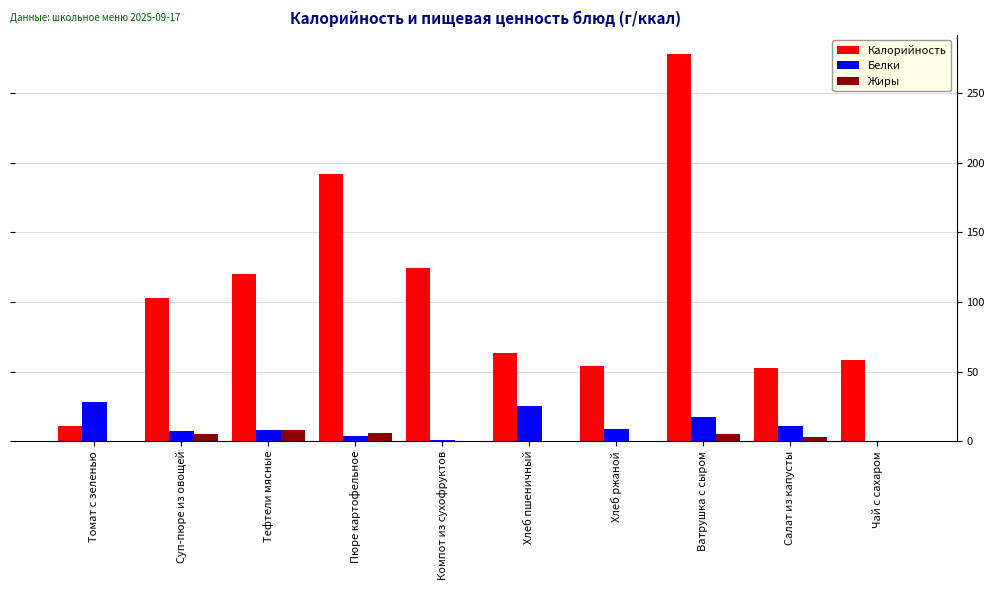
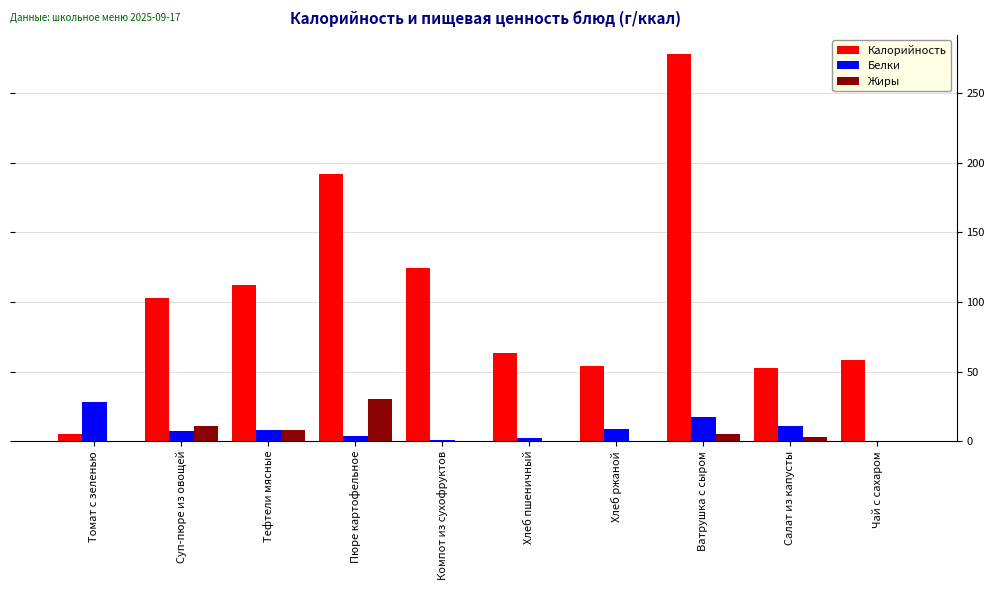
Калорийность, Томат с зеленью: 11 -> 5
Жиры, Суп-пюре из овощей: 5 -> 11
Калорийность, Тефтели мясные: 120 -> 112
Жиры, Пюре картофельное: 6 -> 30
Белки, Хлеб пшеничный: 25 -> 2
